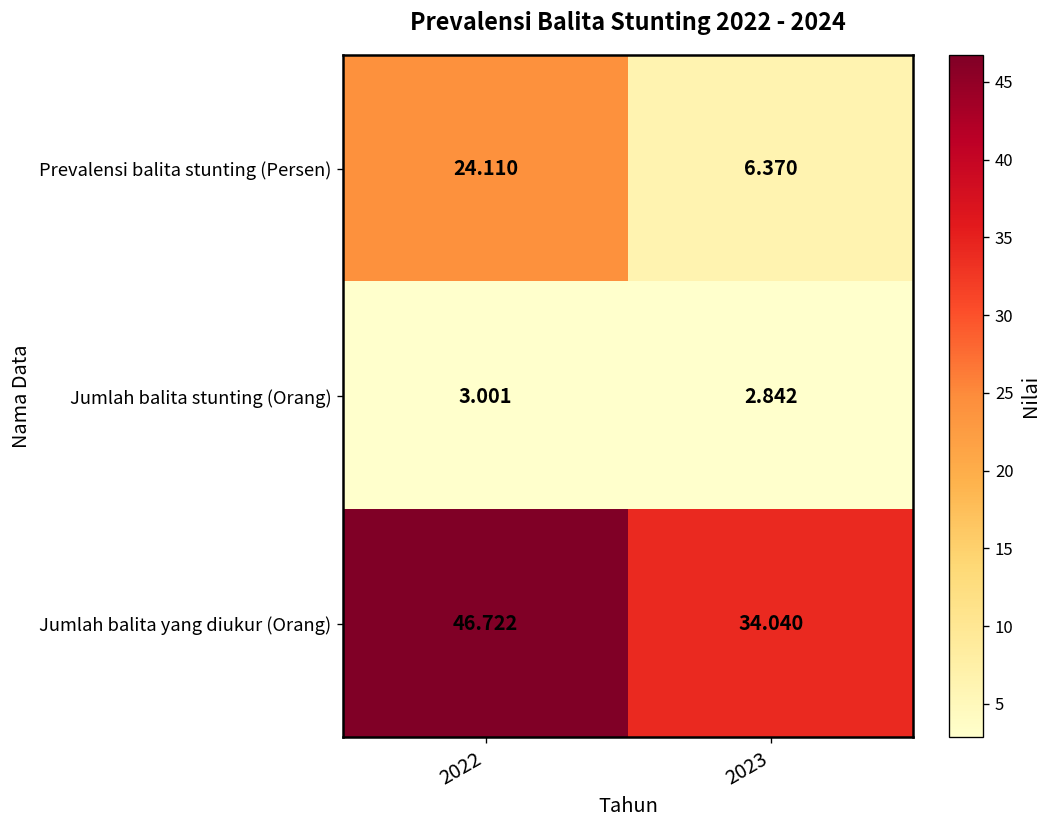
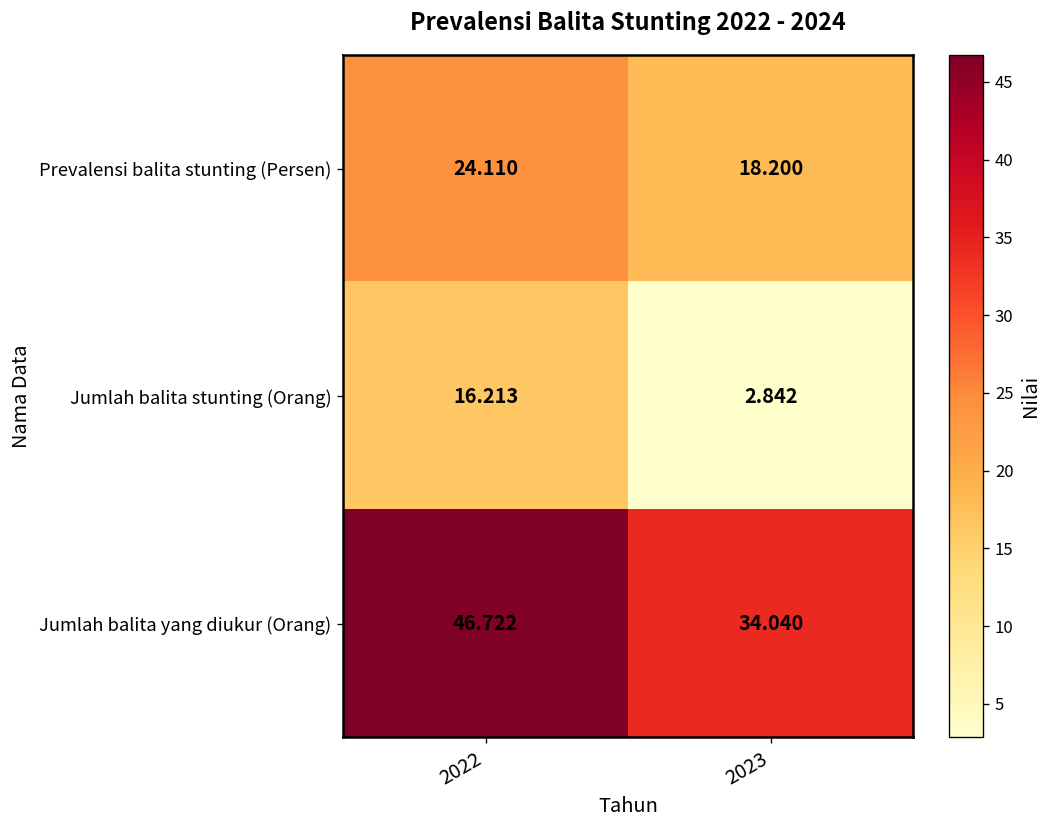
Prevalensi balita stunting (Persen), 2023: 6.370 -> 18.200
Jumlah balita stunting (Orang), 2022: 3.001 -> 16.213
